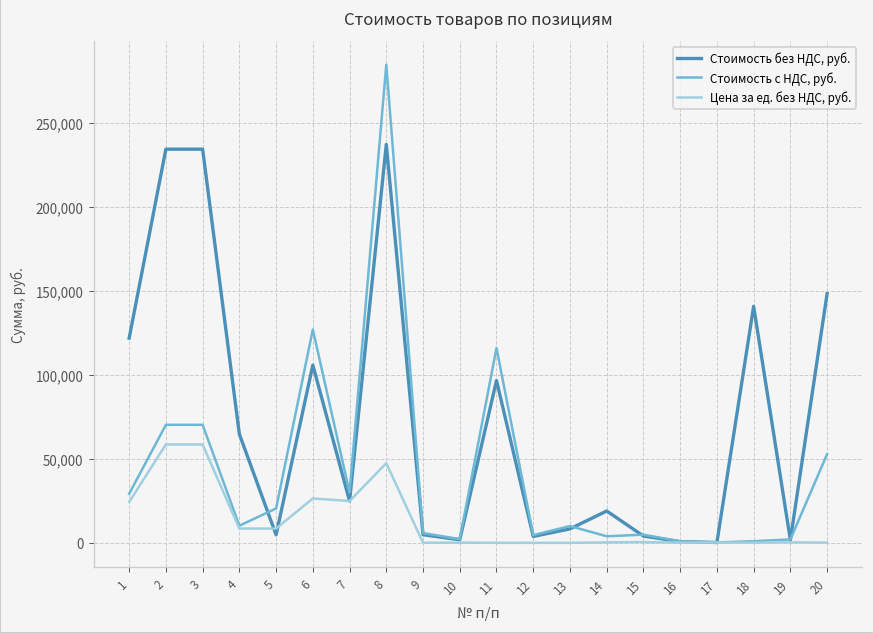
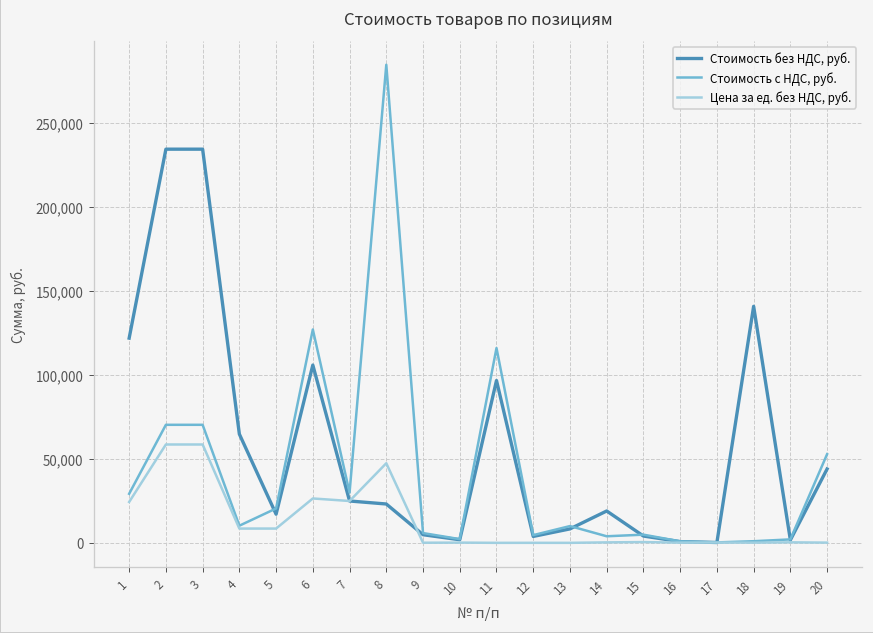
Стоимость без НДС, руб., 5: 5,000 -> 17,000
Стоимость без НДС, руб., 8: 237,000 -> 23,000
Стоимость без НДС, руб., 20: 148,000 -> 44,000
